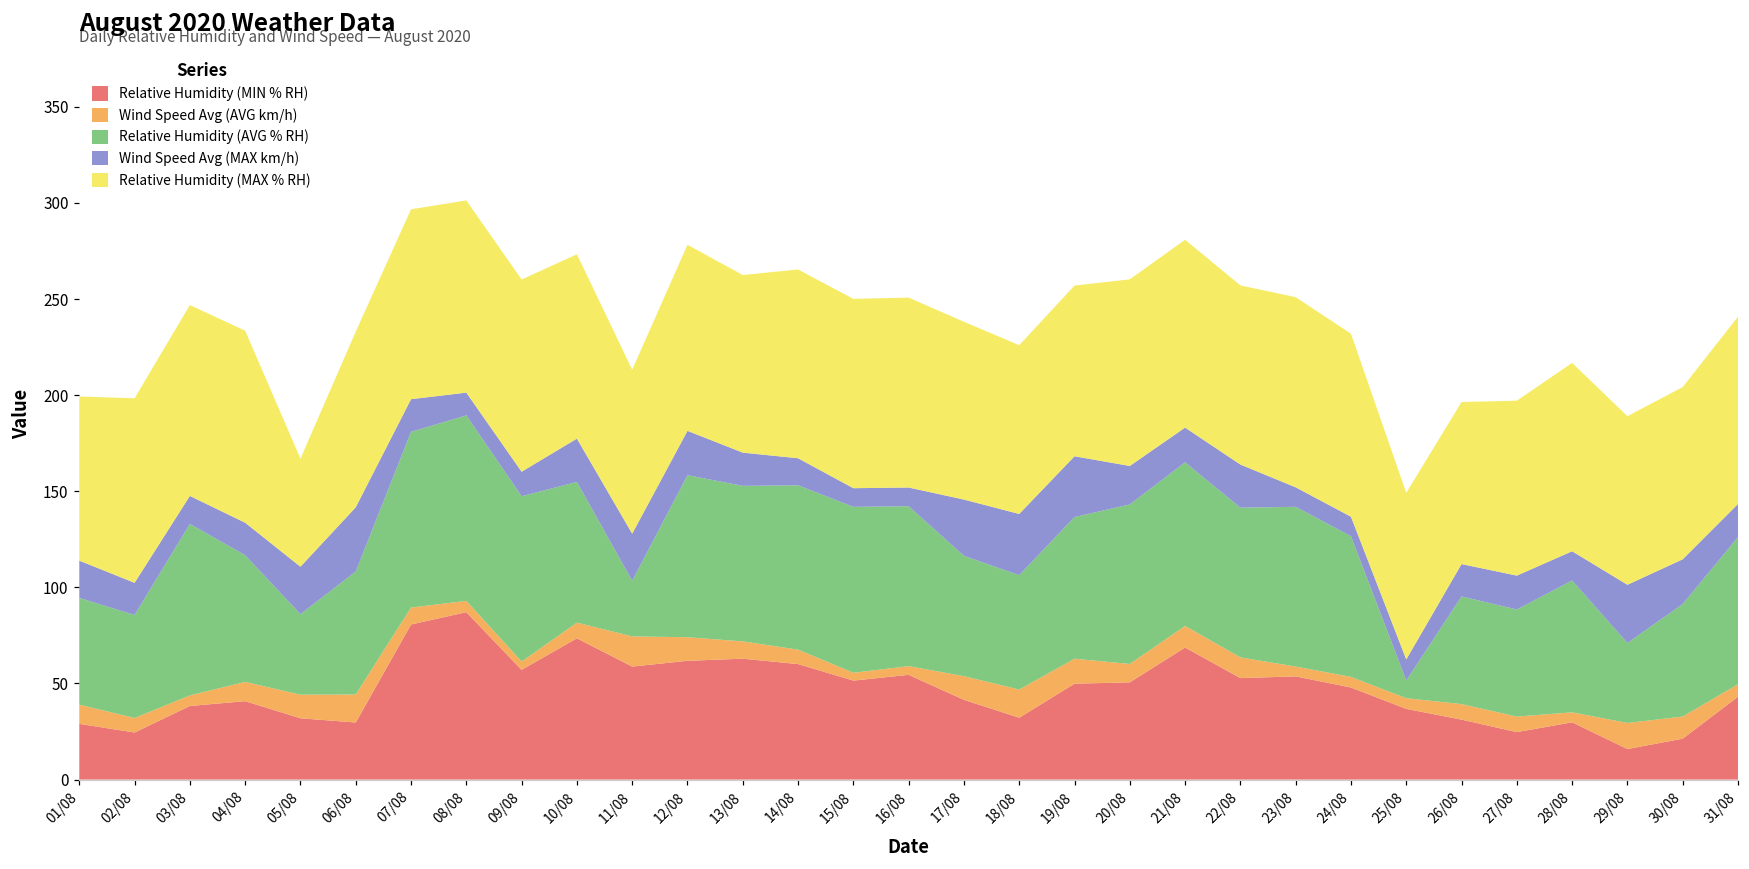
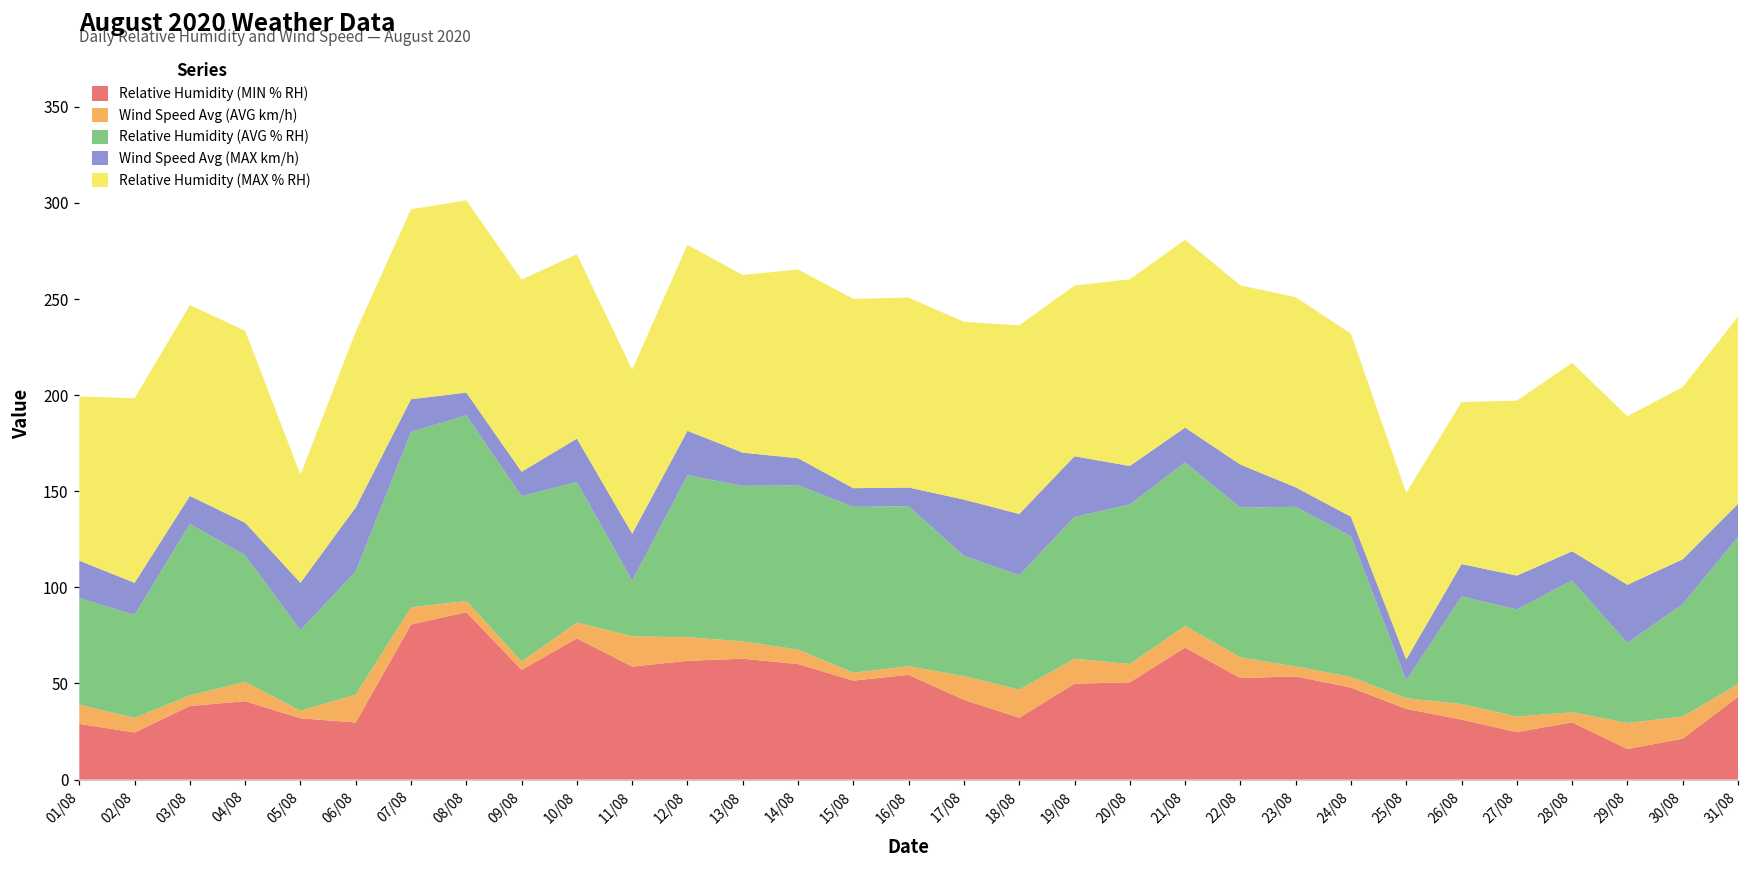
Wind Speed Avg (AVG km/h), 05/08: 12 -> 4
Relative Humidity (MAX % RH), 18/08: 88 -> 98
